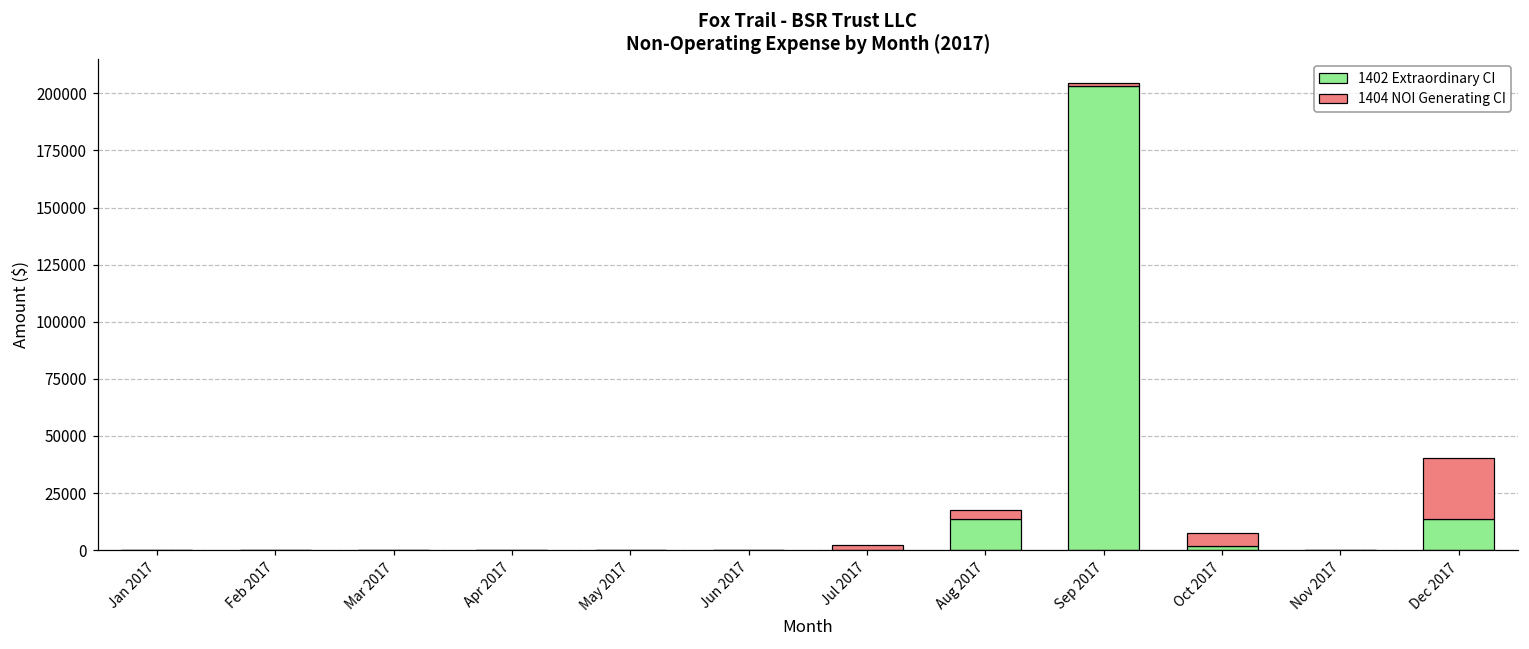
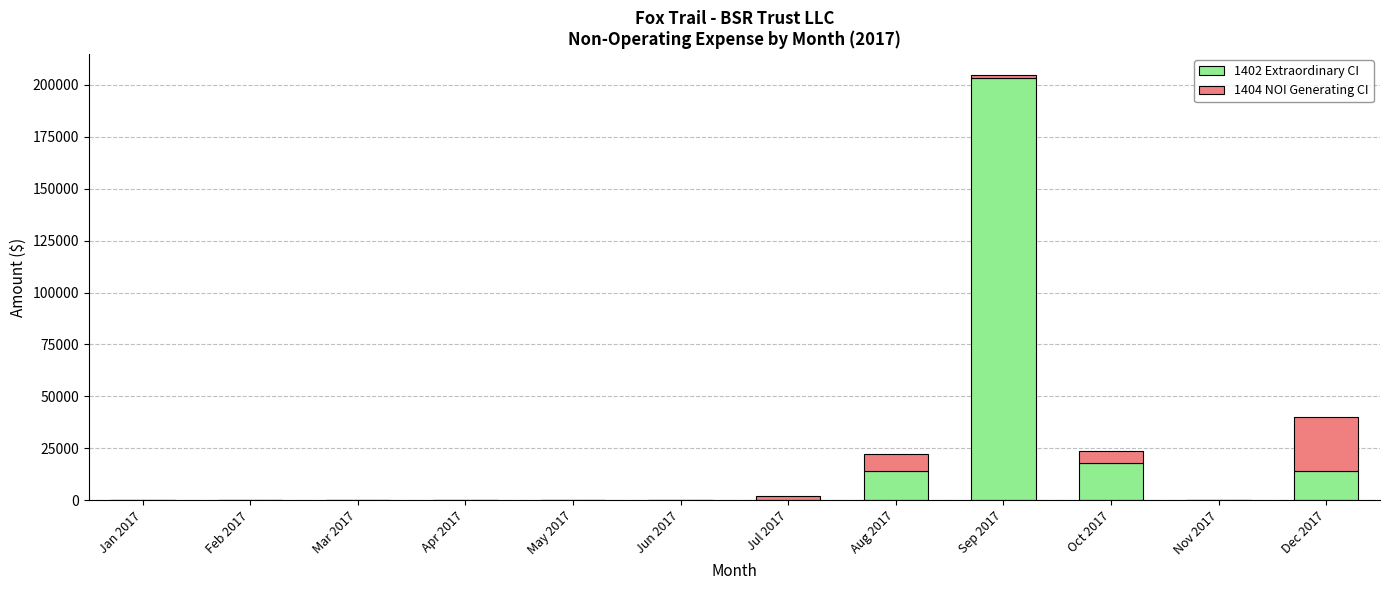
1404 NOI Generating CI, Aug 2017: 4000 -> 8000
1402 Extraordinary CI, Oct 2017: 2000 -> 18000
